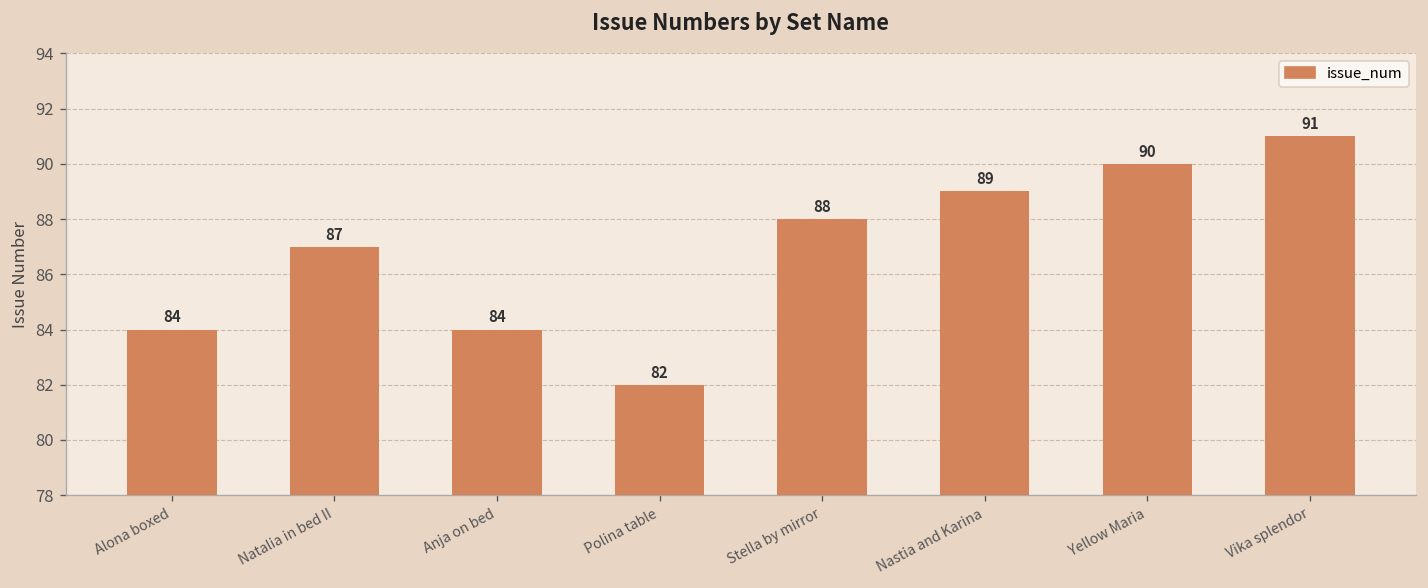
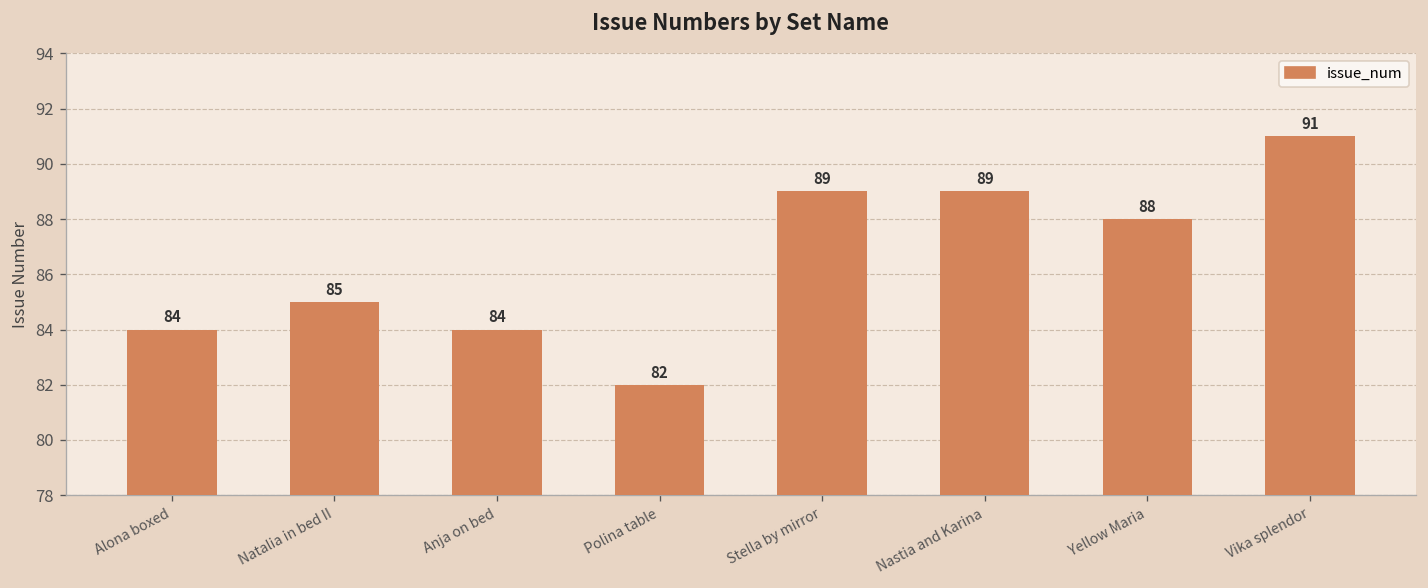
Natalia in bed II: 87 -> 85
Stella by mirror: 88 -> 89
Yellow Maria: 90 -> 88
